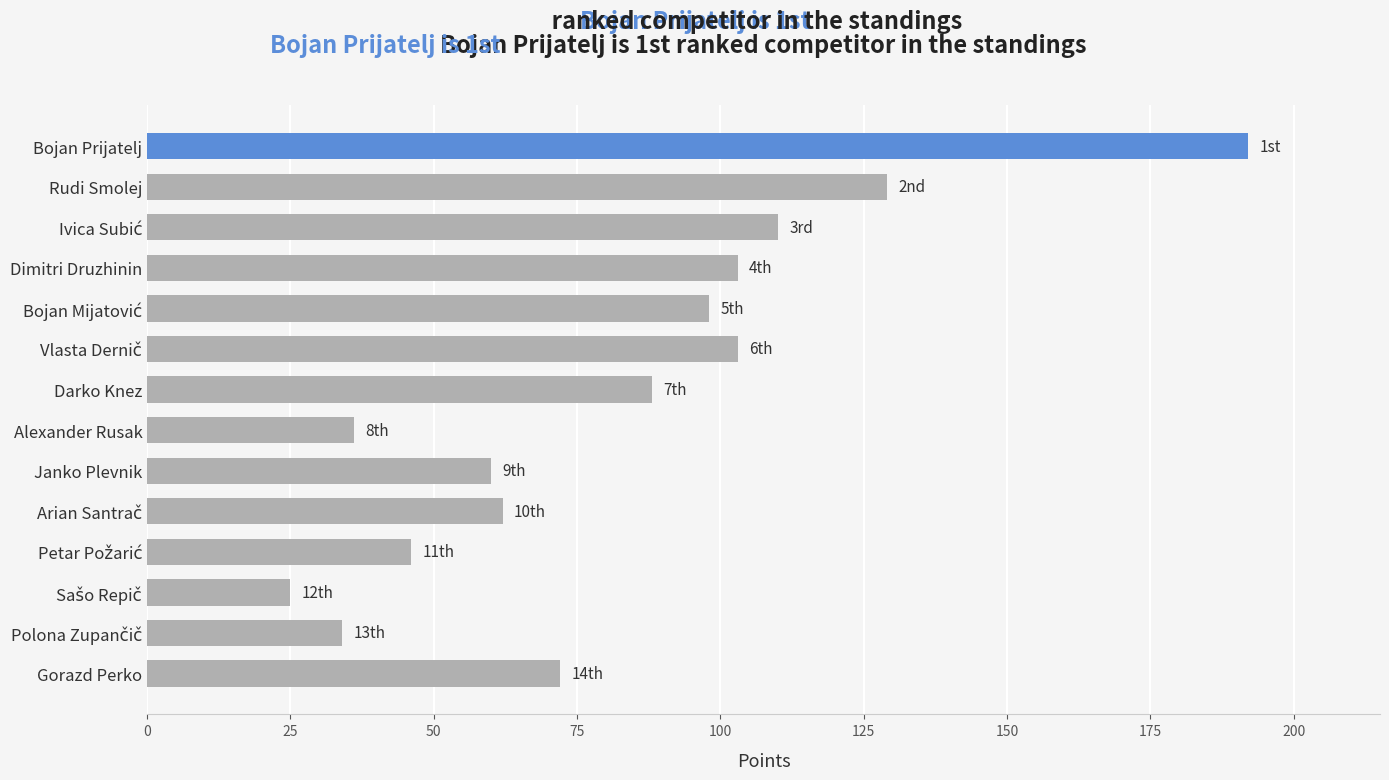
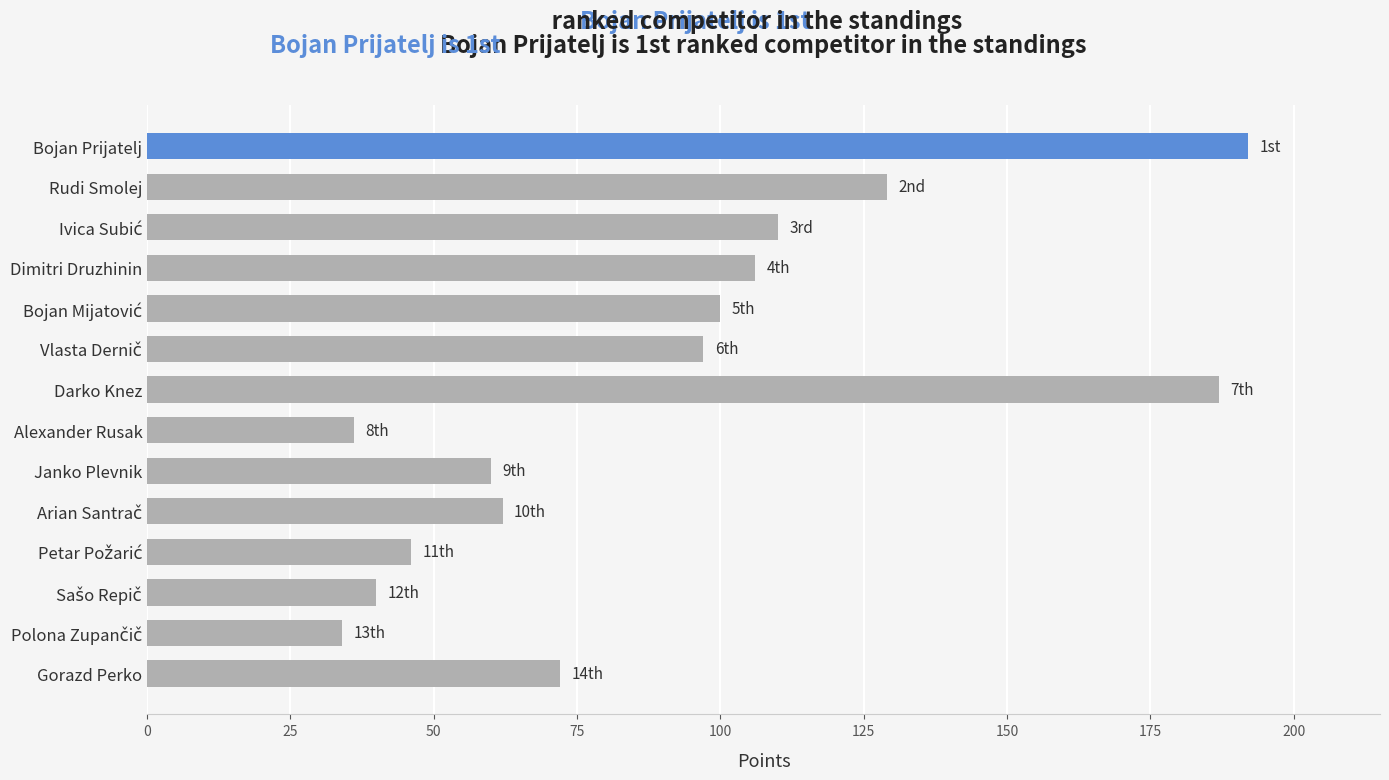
Dimitri Druzhinin: 103 -> 106
Bojan Mijatović: 98 -> 100
Vlasta Dernič: 103 -> 97
Darko Knez: 88 -> 187
Sašo Repič: 25 -> 40
